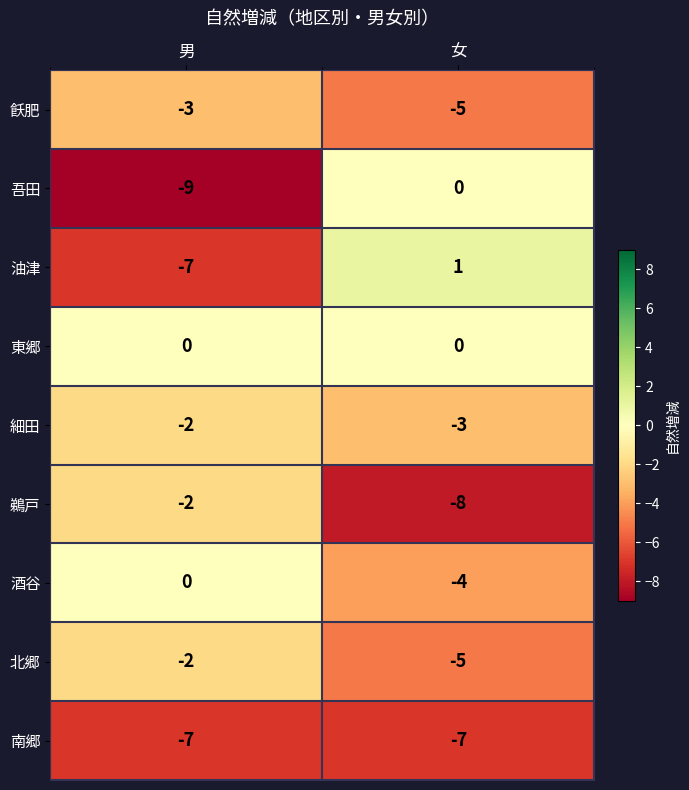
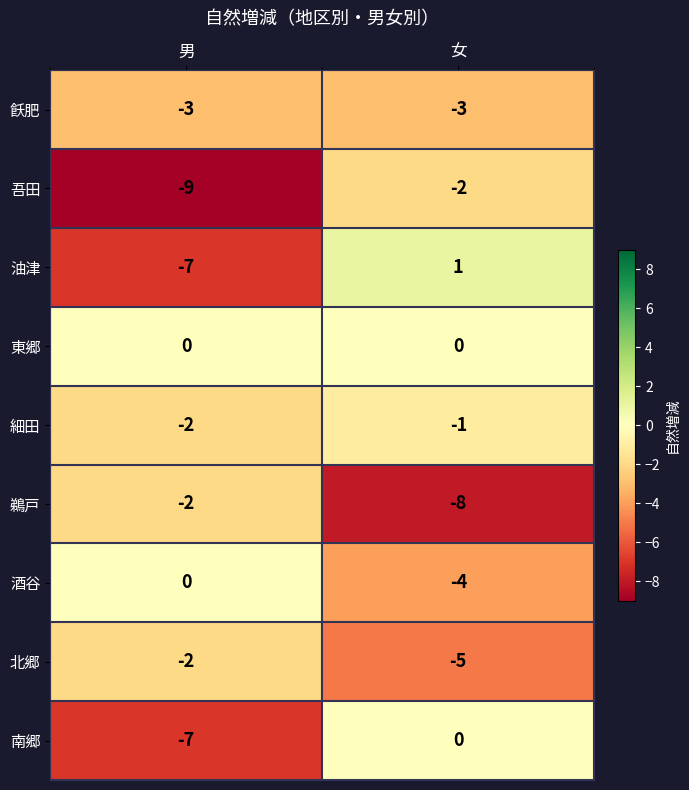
飫肥, 女: -5 -> -3
吾田, 女: 0 -> -2
細田, 女: -3 -> -1
南郷, 女: -7 -> 0
